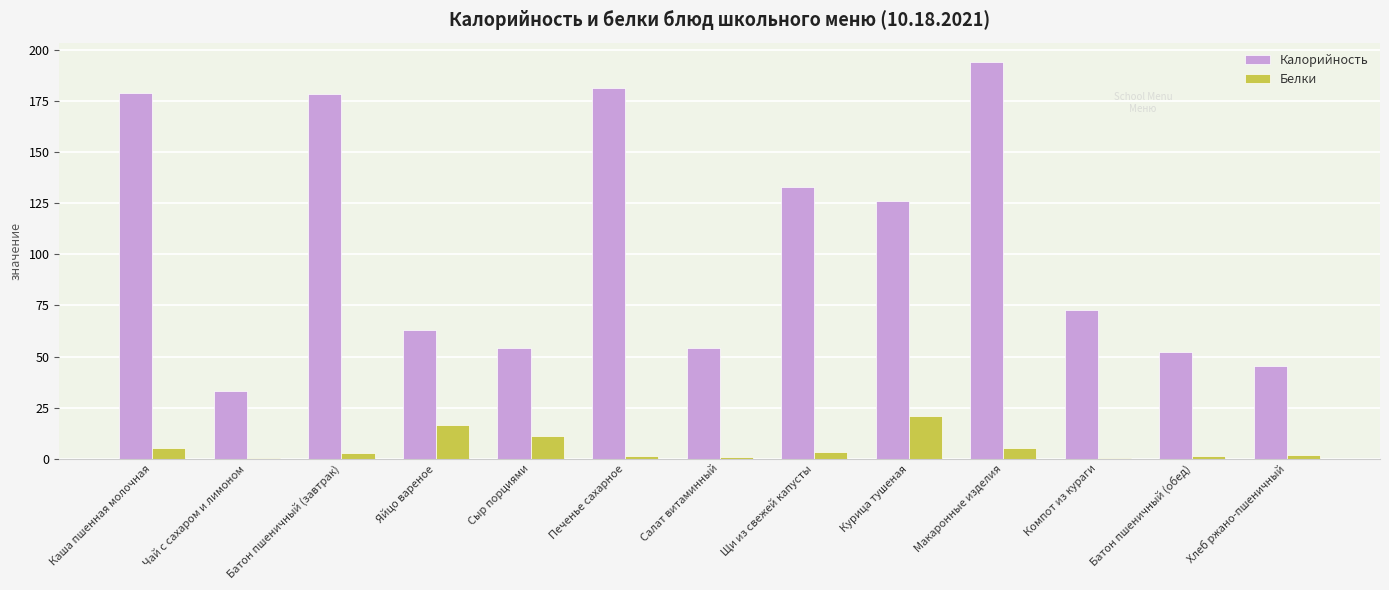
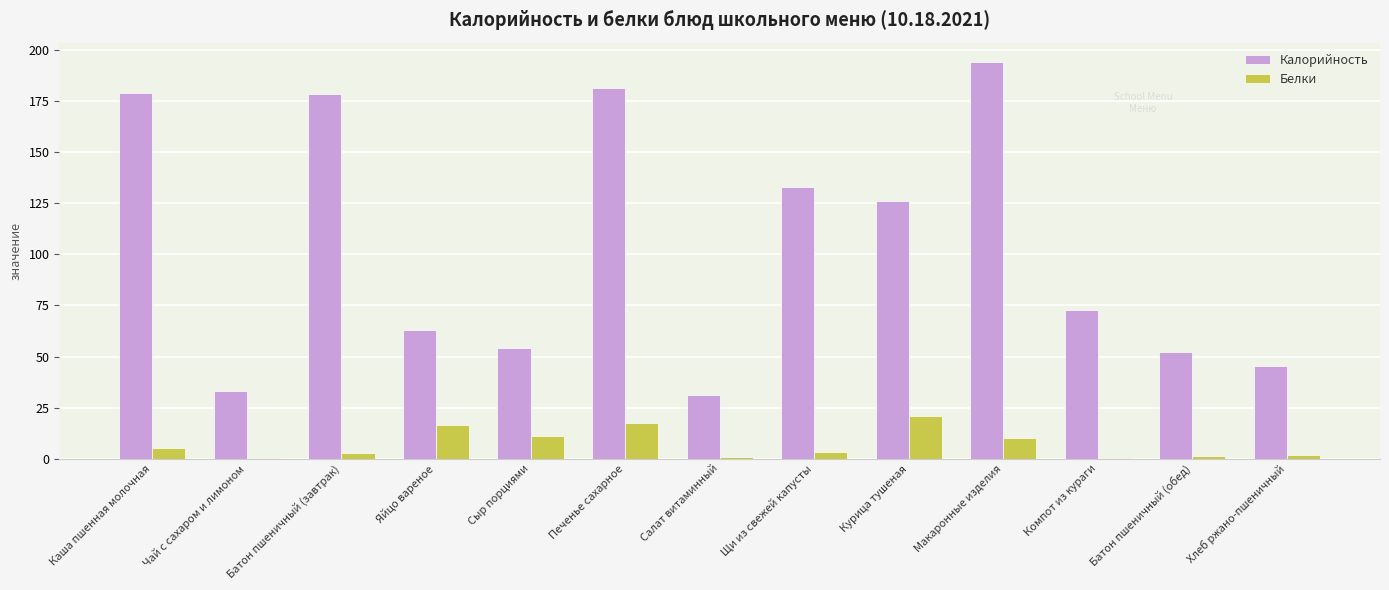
Белки, Печенье сахарное: 1 -> 18
Калорийность, Салат витаминный: 54 -> 31
Белки, Макаронные изделия: 5 -> 10
